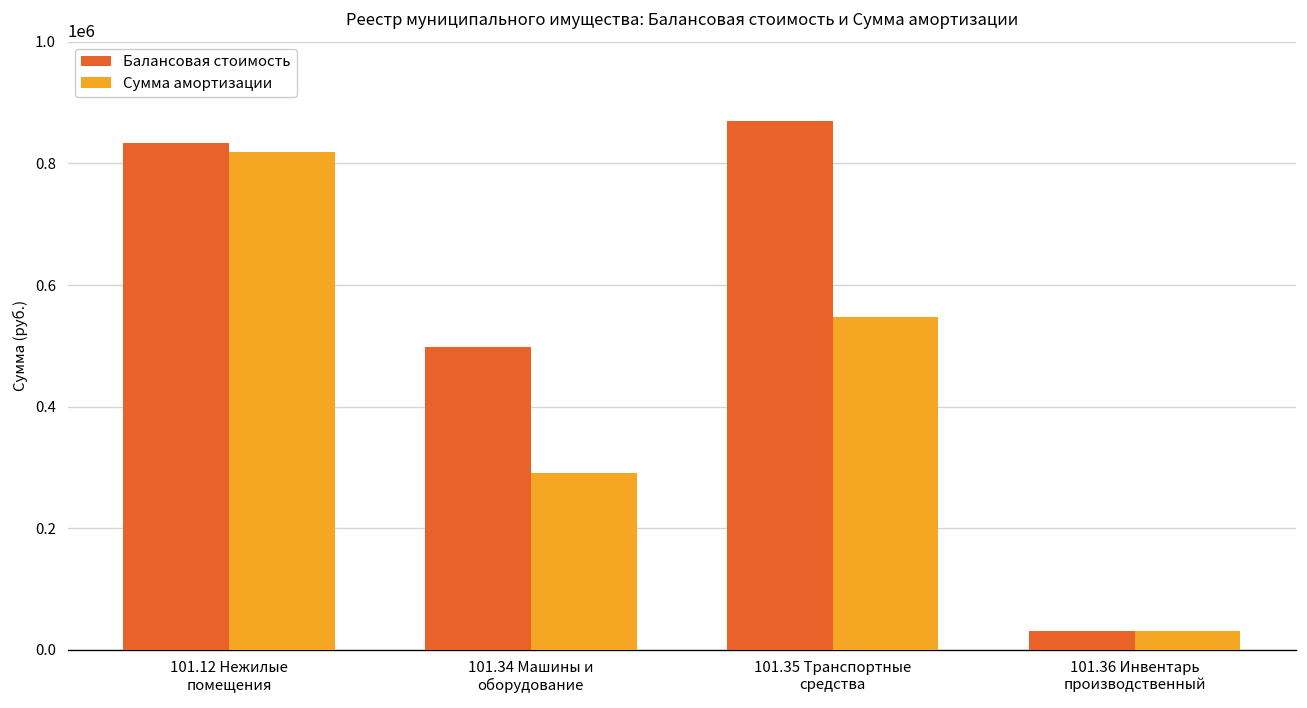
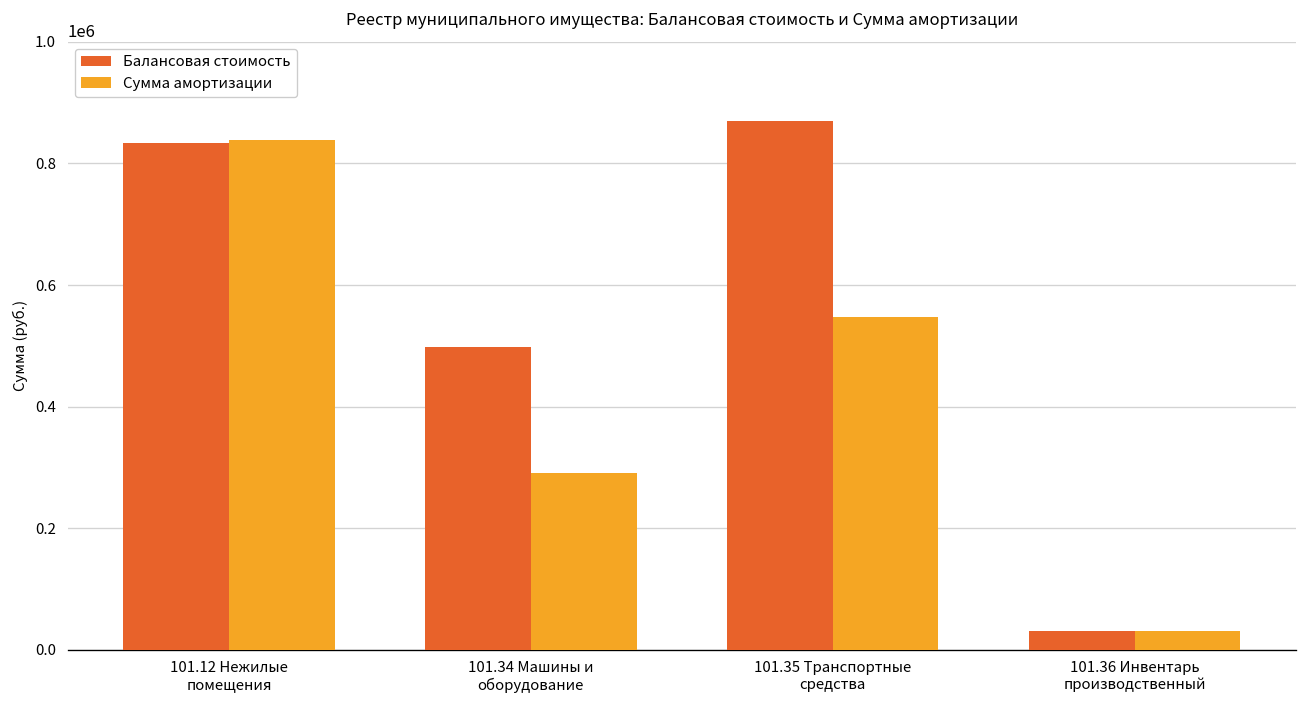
Сумма амортизации, 101.12 Нежилые помещения: 820000 -> 840000
